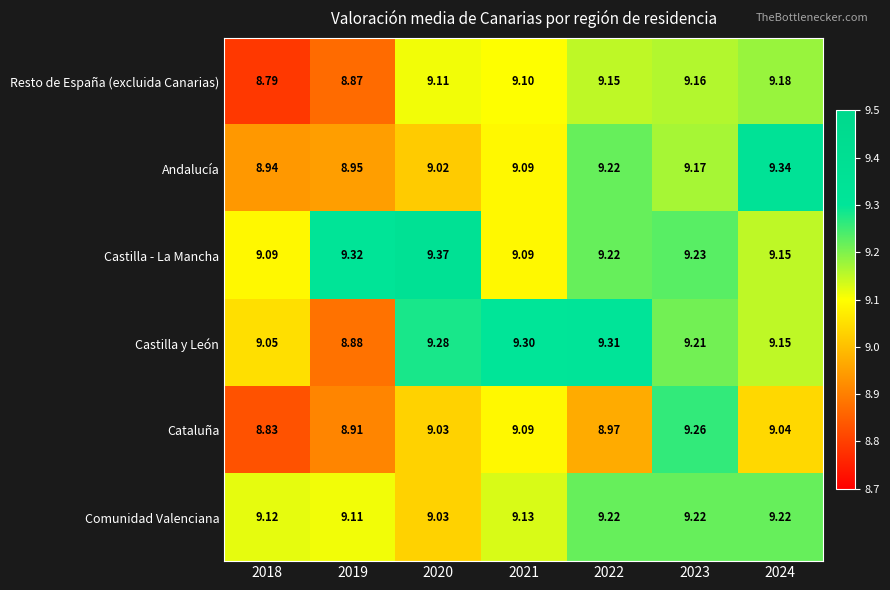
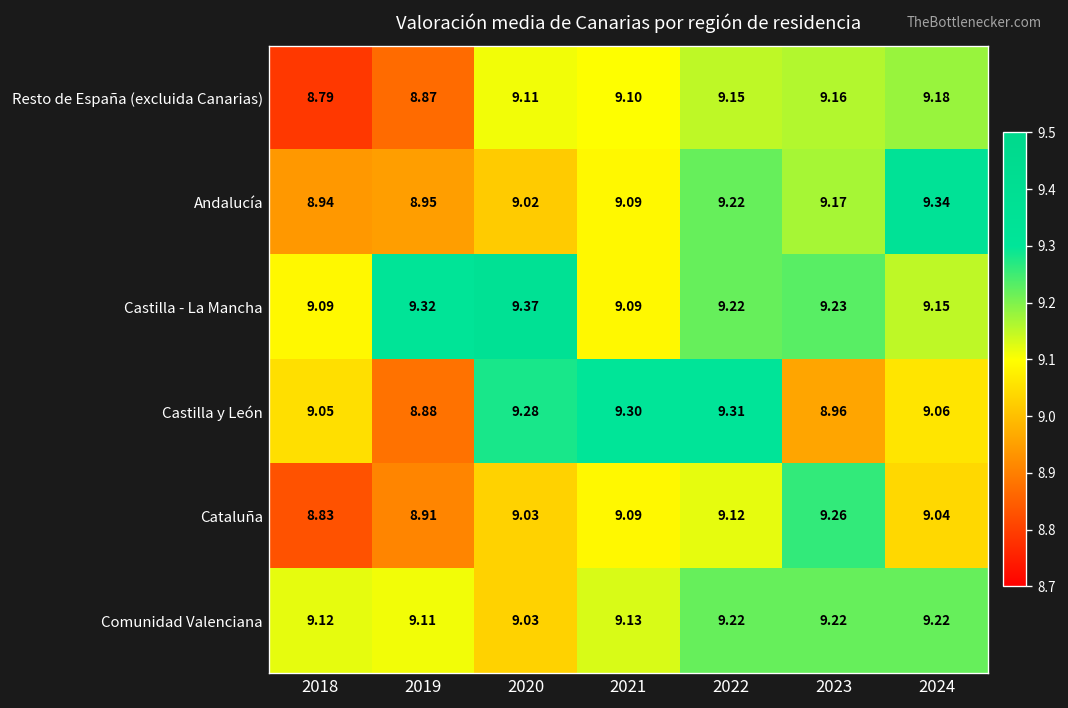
Castilla y León, 2023: 9.21 -> 8.96
Castilla y León, 2024: 9.15 -> 9.06
Cataluña, 2022: 8.97 -> 9.12
